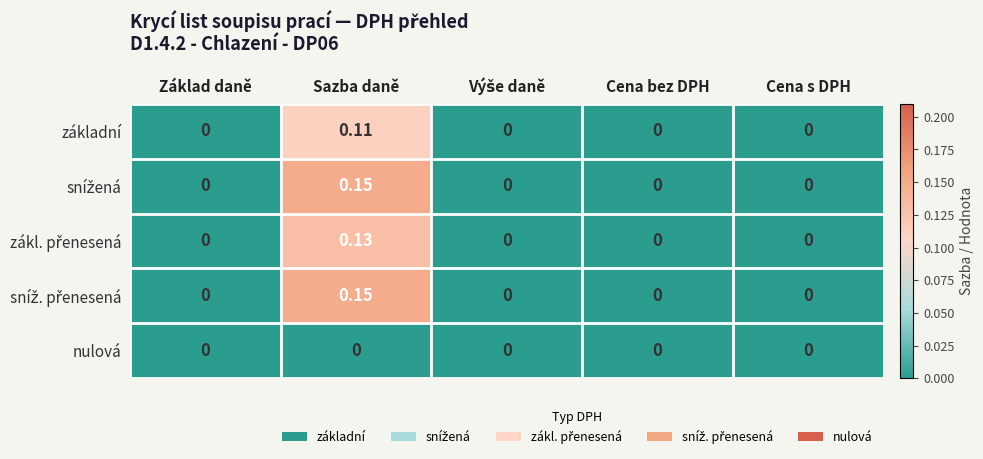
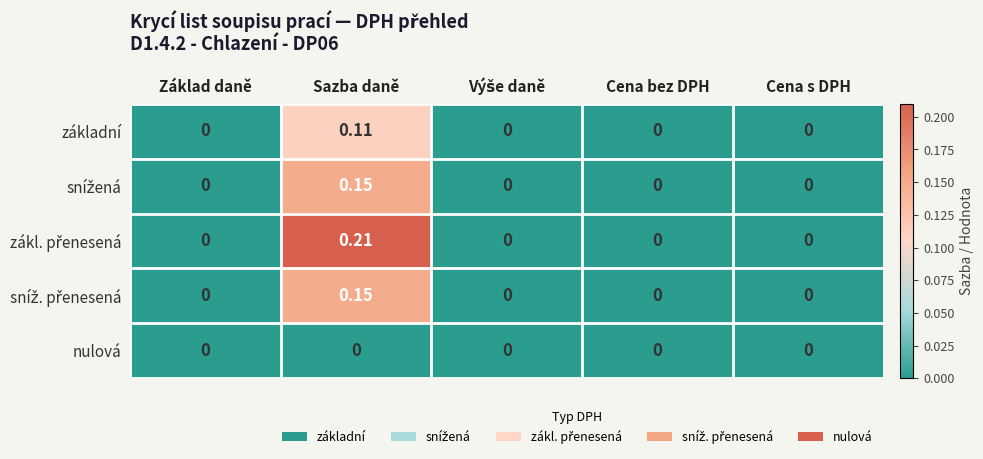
zákl. přenesená, Sazba daně: 0.13 -> 0.21
